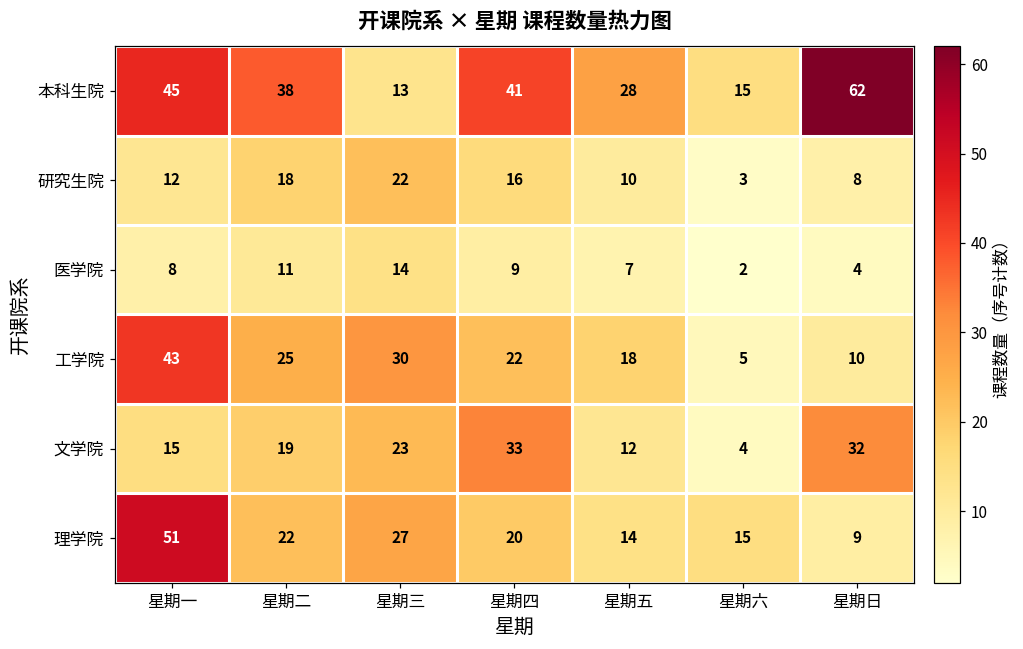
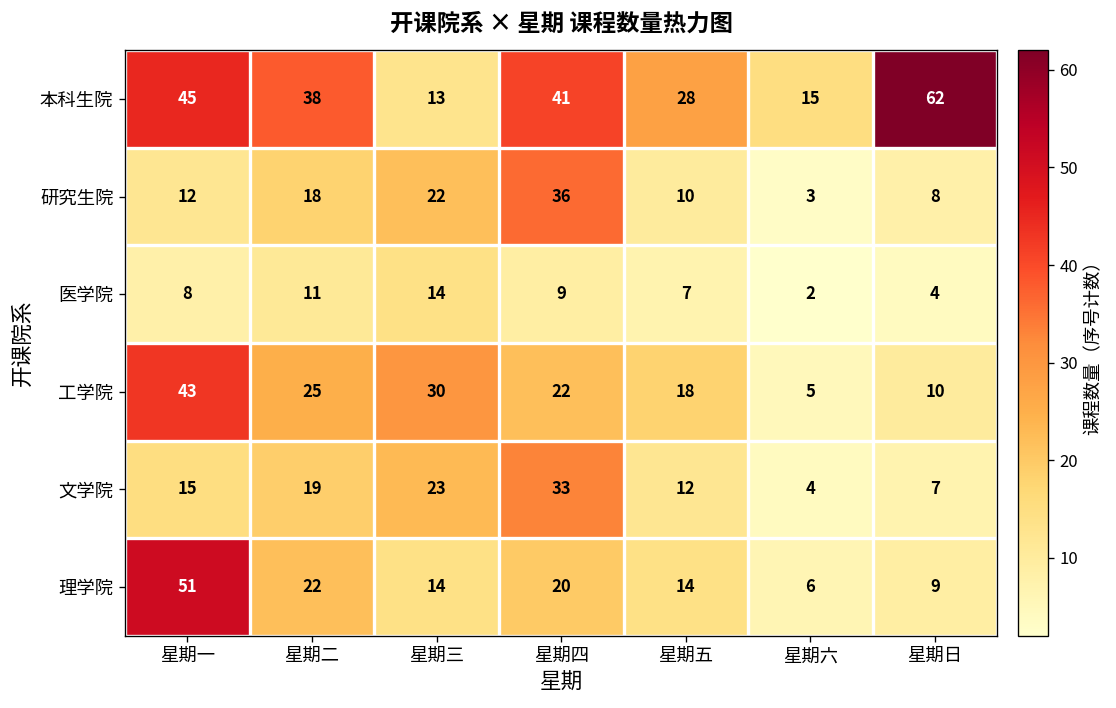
研究生院, 星期四: 16 -> 36
文学院, 星期日: 32 -> 7
理学院, 星期三: 27 -> 14
理学院, 星期六: 15 -> 6
